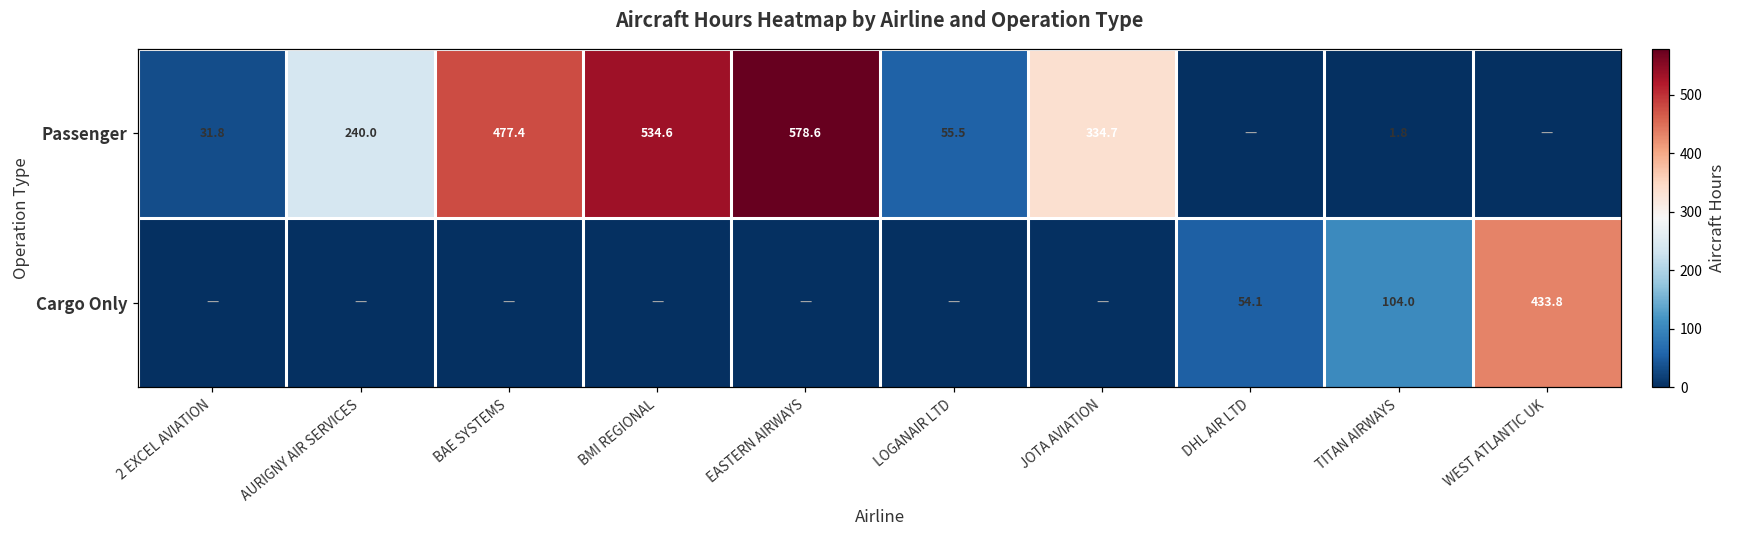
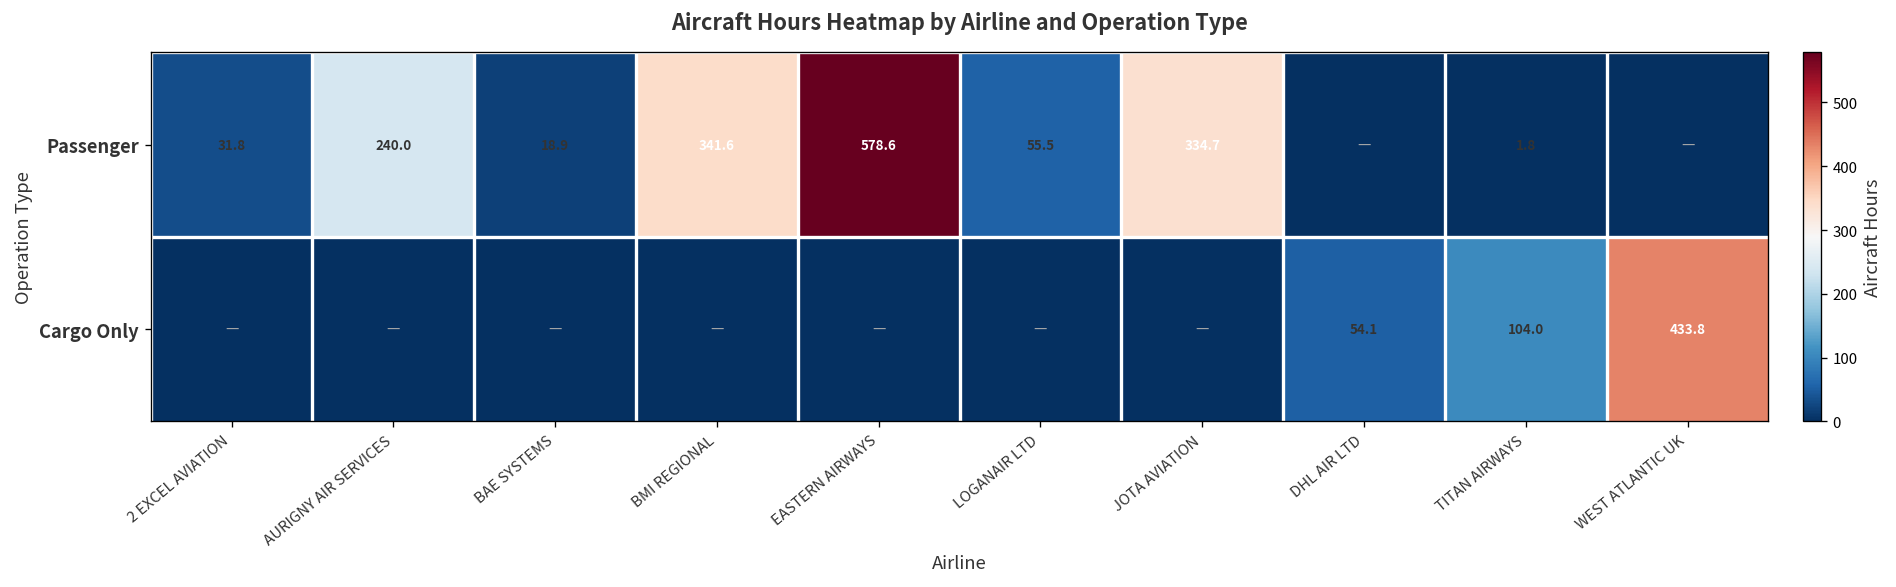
Passenger, BAE SYSTEMS: 477.4 -> 18.9
Passenger, BMI REGIONAL: 534.6 -> 341.6
